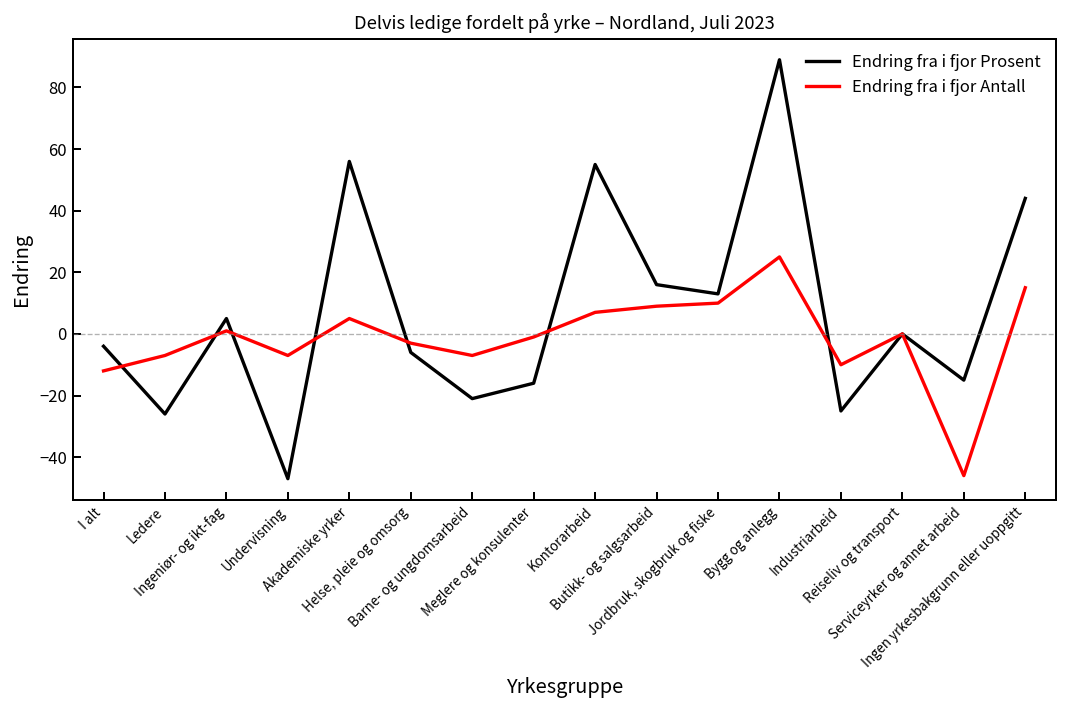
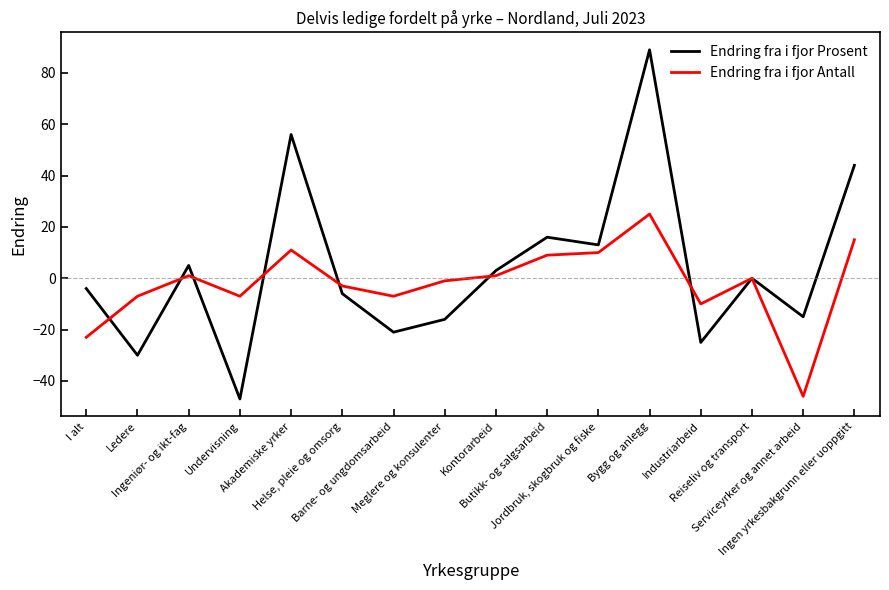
Endring fra i fjor Antall, I alt: -12 -> -23
Endring fra i fjor Prosent, Ledere: -26 -> -30
Endring fra i fjor Antall, Akademiske yrker: 5 -> 11
Endring fra i fjor Prosent, Kontorarbeid: 55 -> 3
Endring fra i fjor Antall, Kontorarbeid: 7 -> 1
